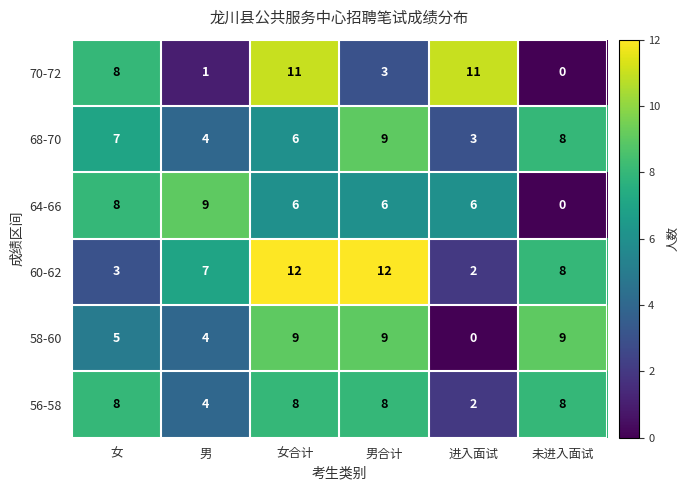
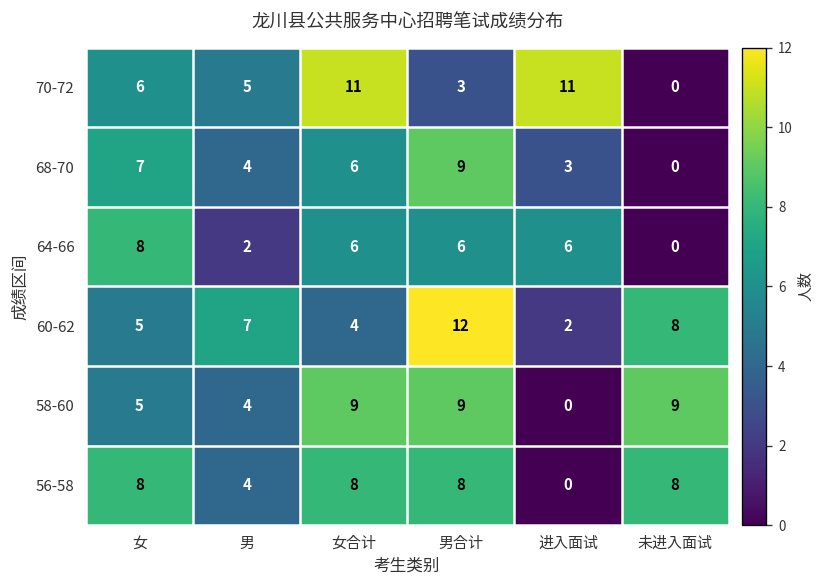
70-72, 女: 8 -> 6
70-72, 男: 1 -> 5
68-70, 未进入面试: 8 -> 0
64-66, 男: 9 -> 2
60-62, 女: 3 -> 5
60-62, 女合计: 12 -> 4
56-58, 进入面试: 2 -> 0
